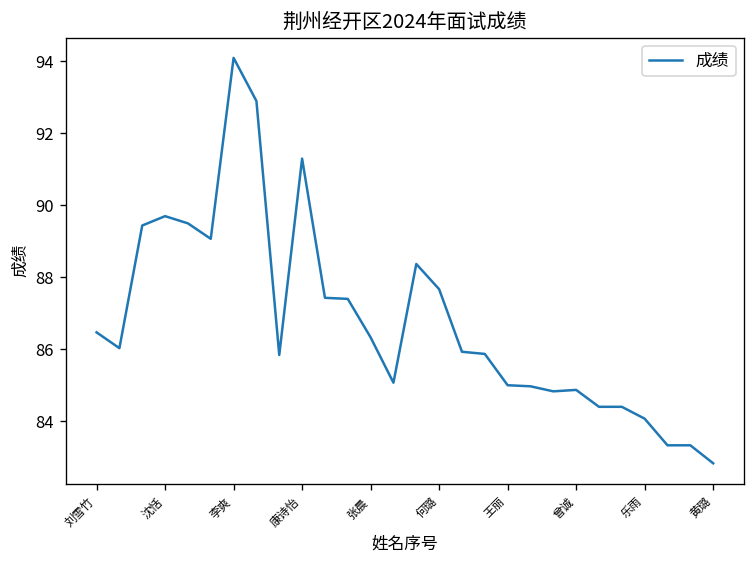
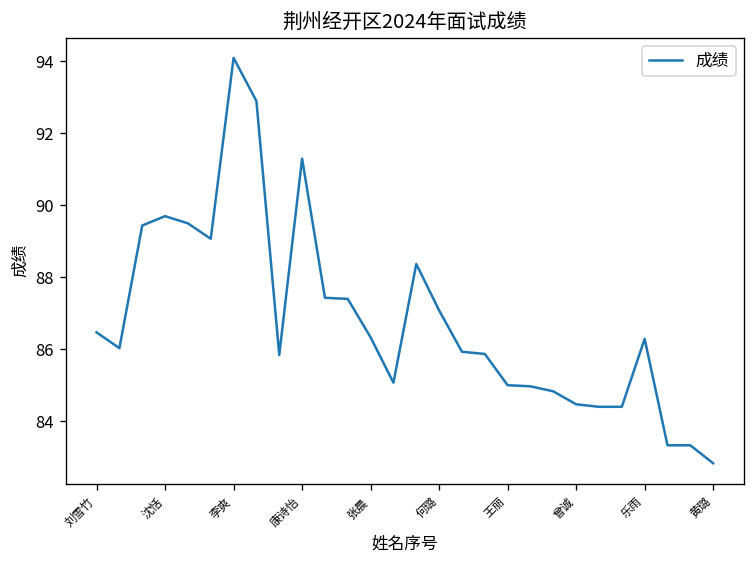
何璐: 87.7 -> 87.1
曾诚: 84.9 -> 84.5
乐雨: 84.1 -> 86.3
